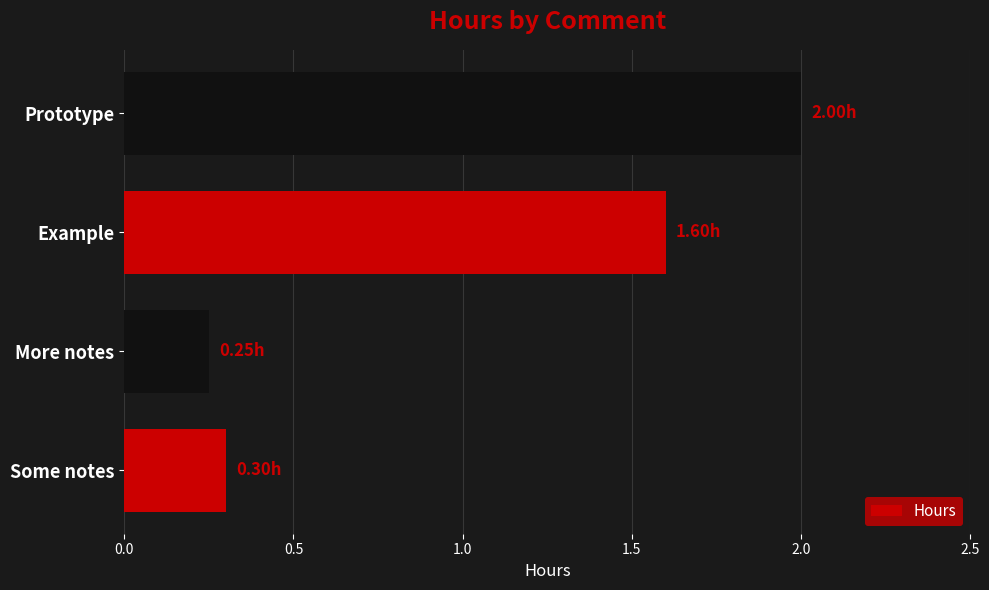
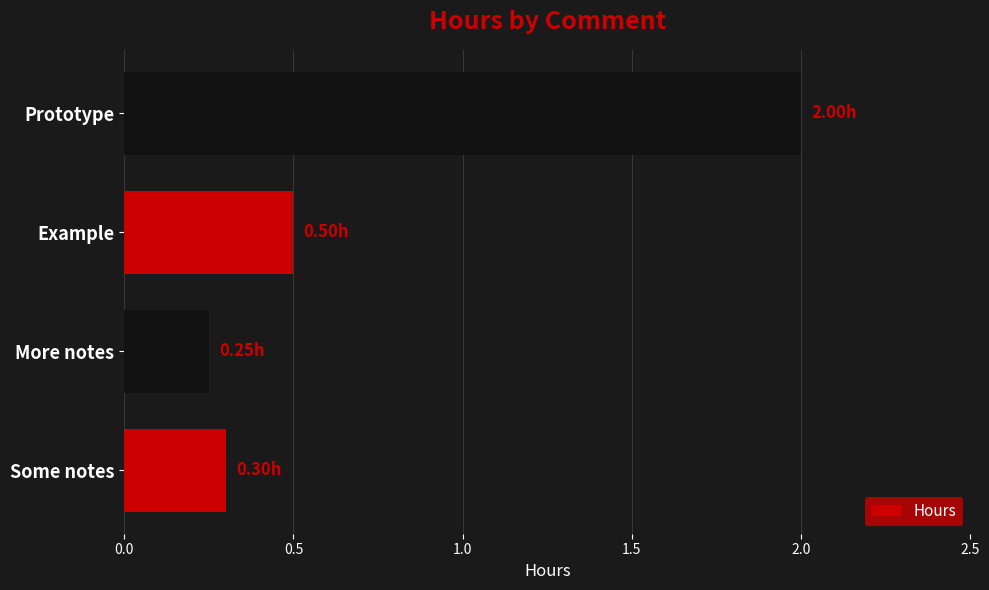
Example: 1.60h -> 0.50h
